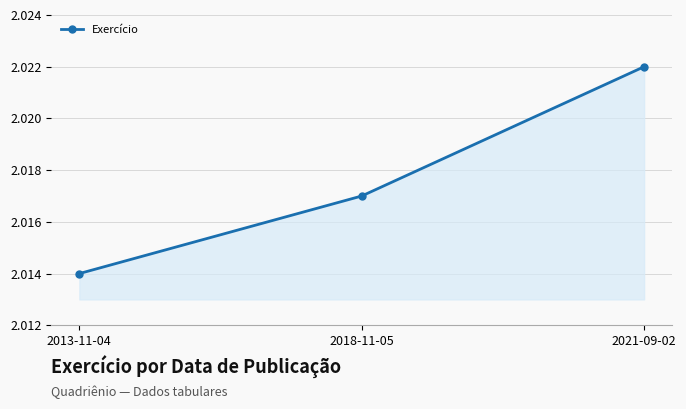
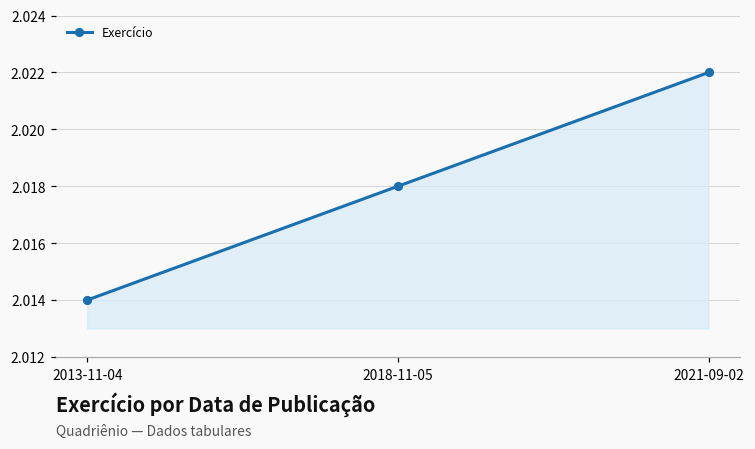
2018-11-05: 2.0170 -> 2.0180
